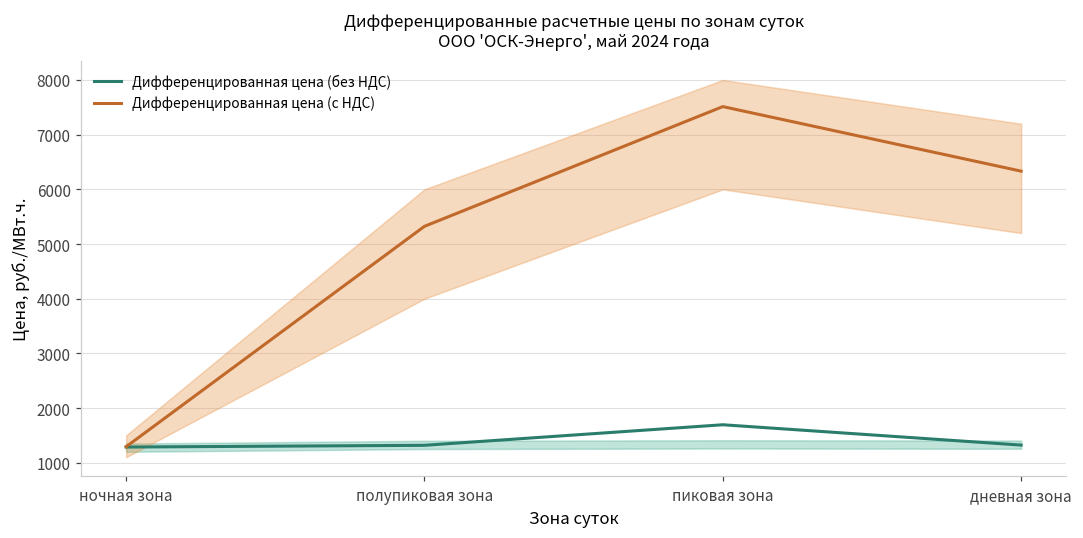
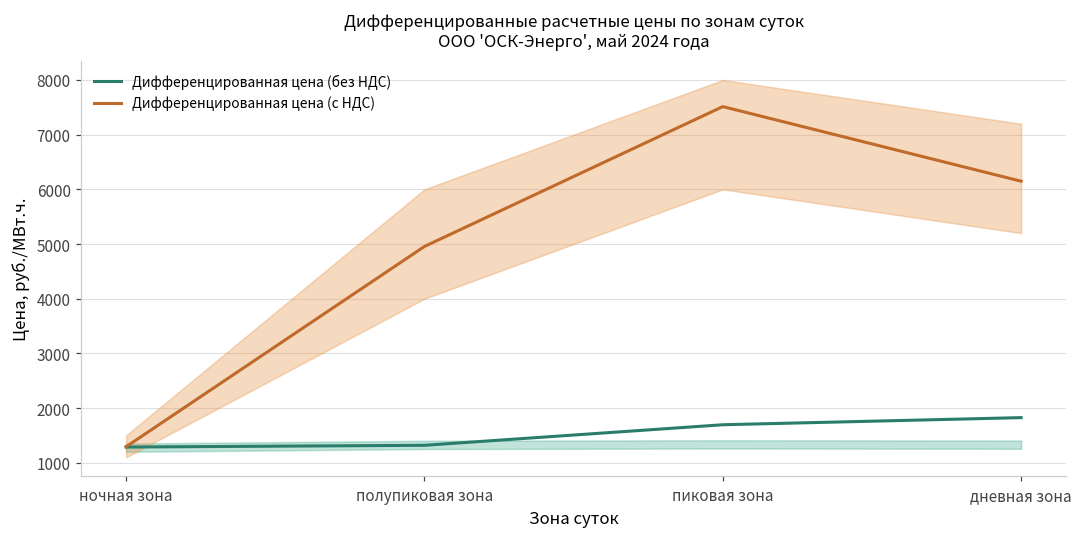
Дифференцированная цена (с НДС), полупиковая зона: 5300 -> 5000
Дифференцированная цена (без НДС), дневная зона: 1300 -> 1800
Дифференцированная цена (с НДС), дневная зона: 6300 -> 6100
